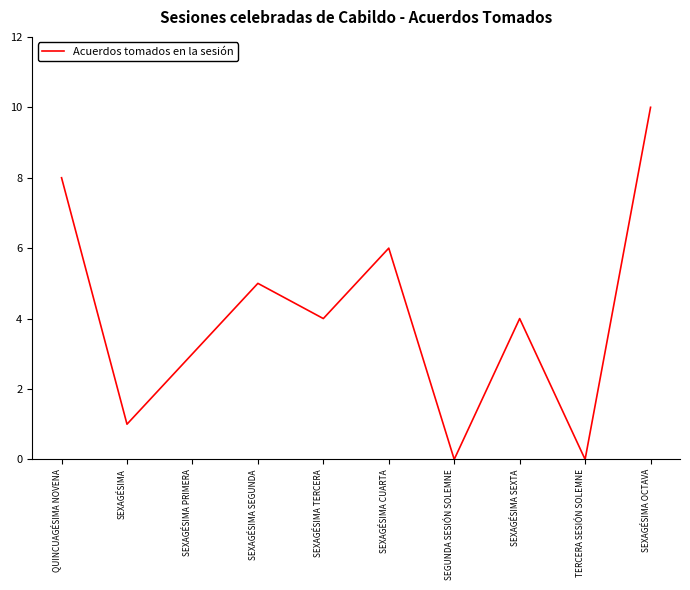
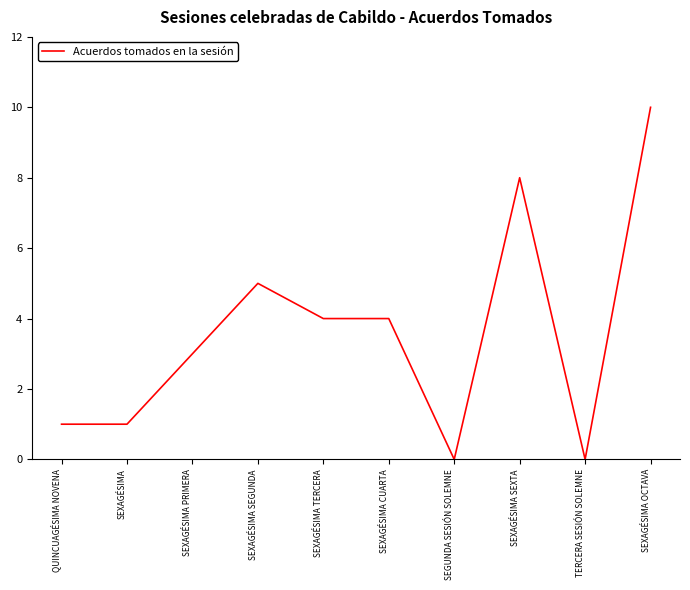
QUINCUAGÉSIMA NOVENA: 8 -> 1
SEXAGÉSIMA CUARTA: 6 -> 4
SEXAGÉSIMA SEXTA: 4 -> 8
